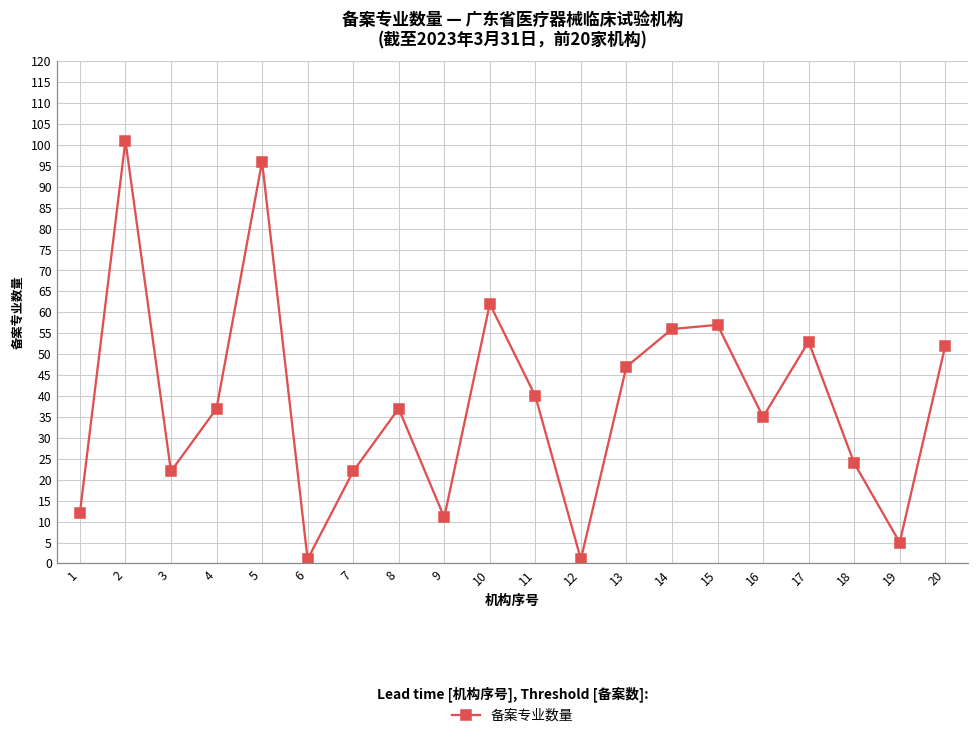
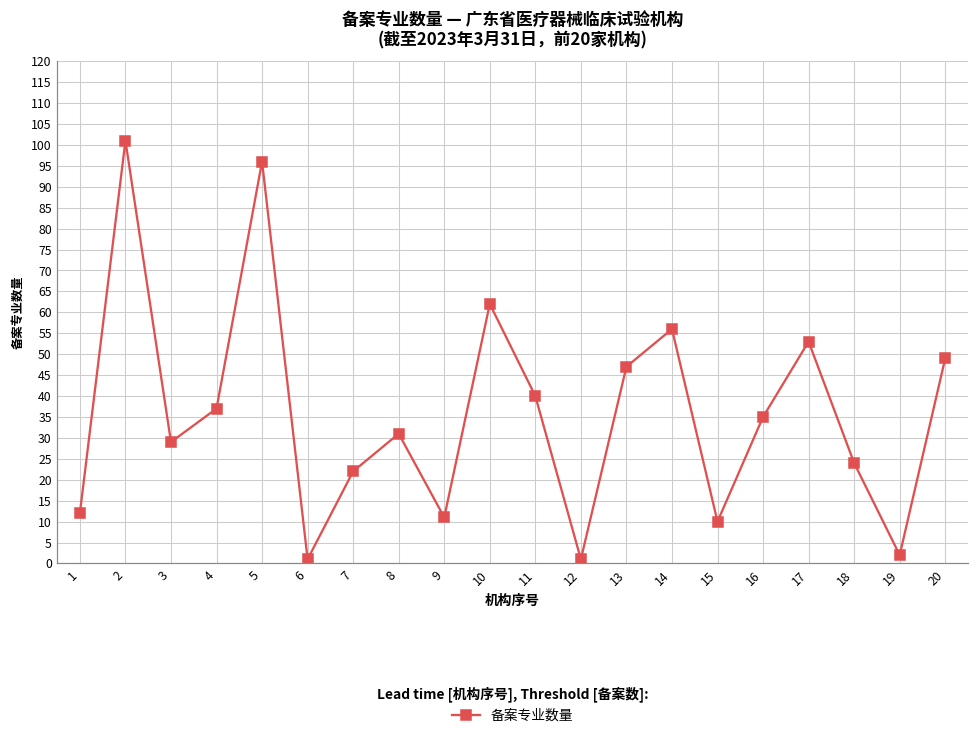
3: 22 -> 29
8: 37 -> 31
15: 57 -> 10
19: 5 -> 2
20: 52 -> 49
